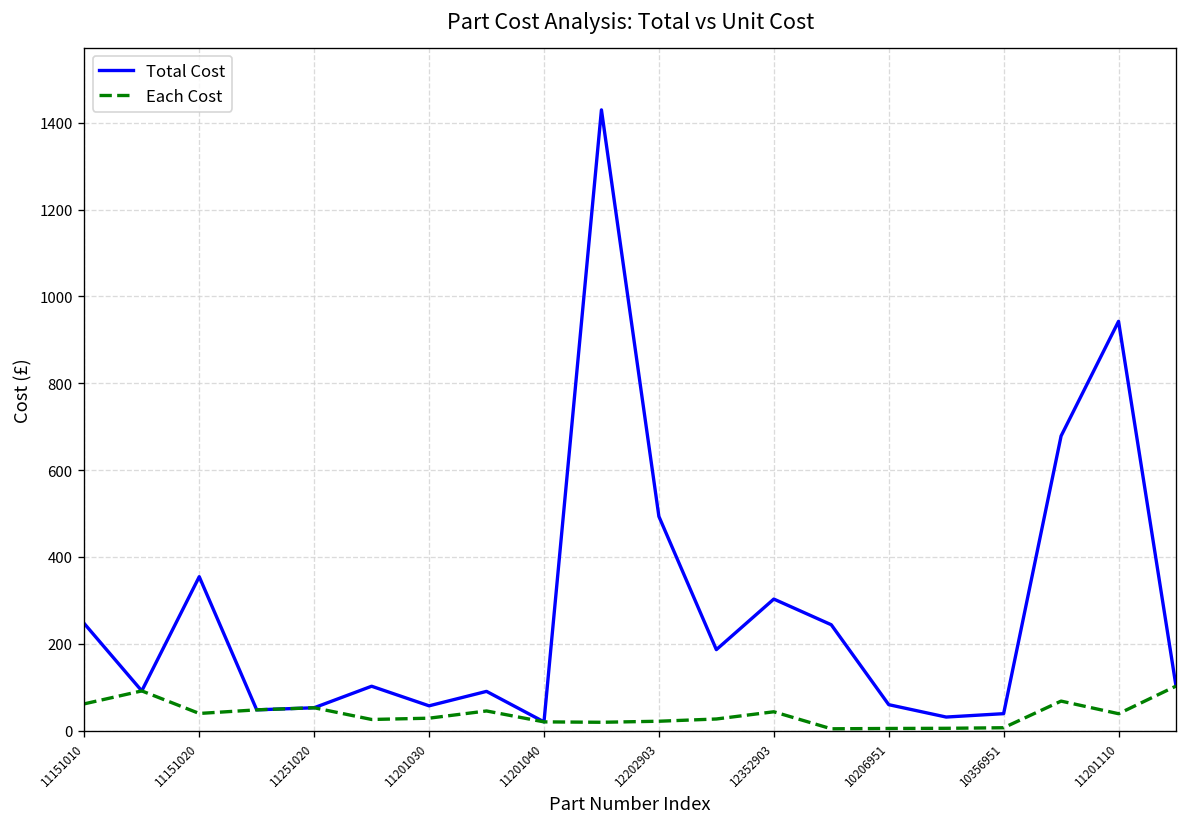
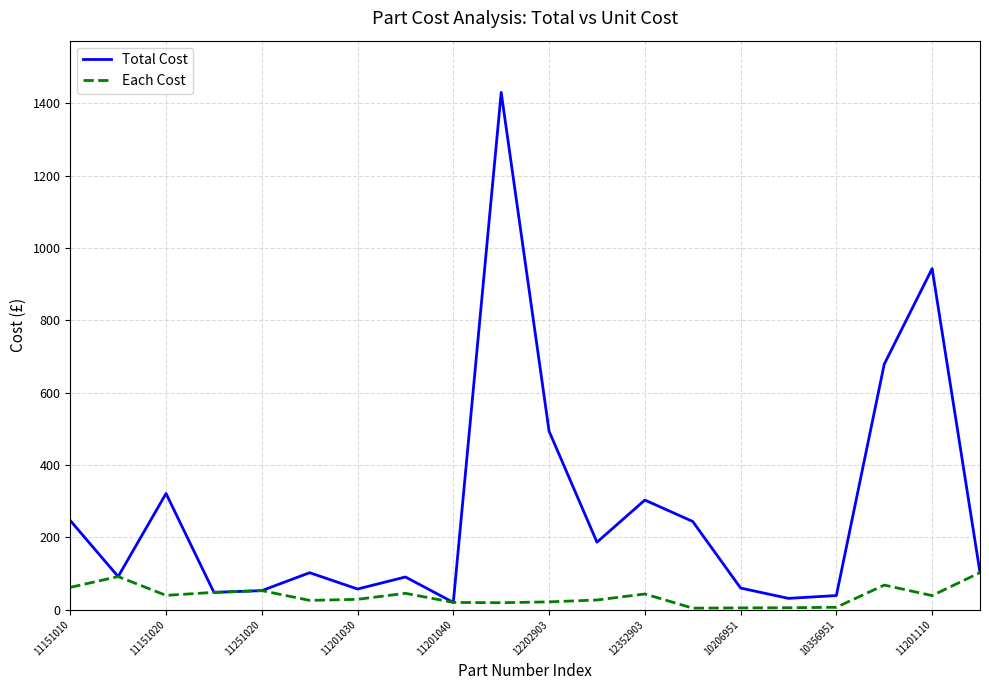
Total Cost, 11151020: 350 -> 320
